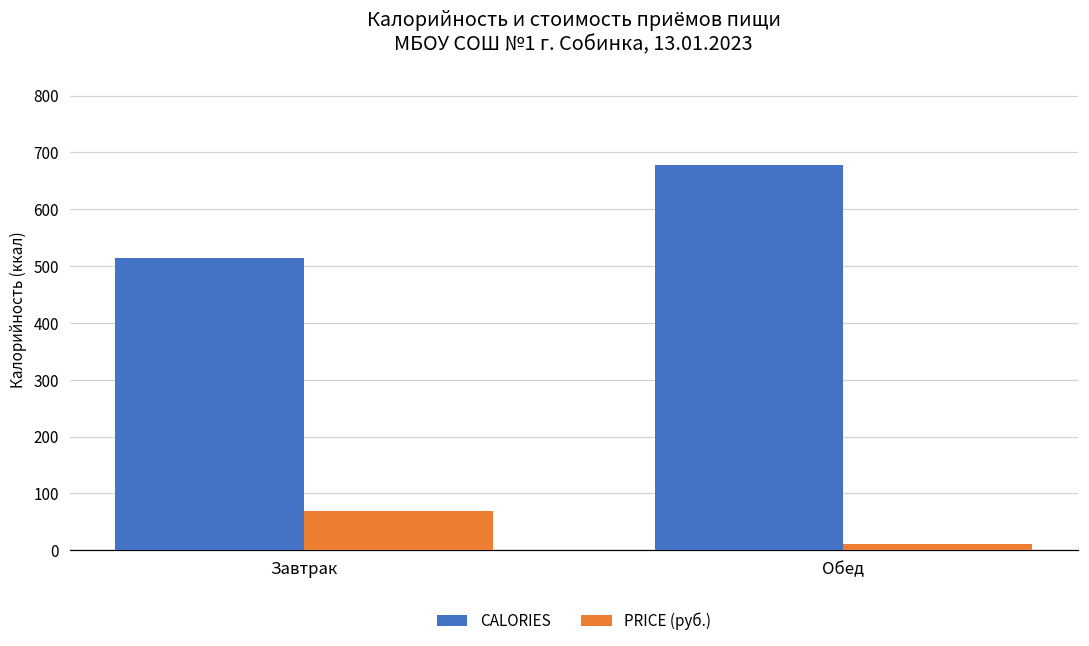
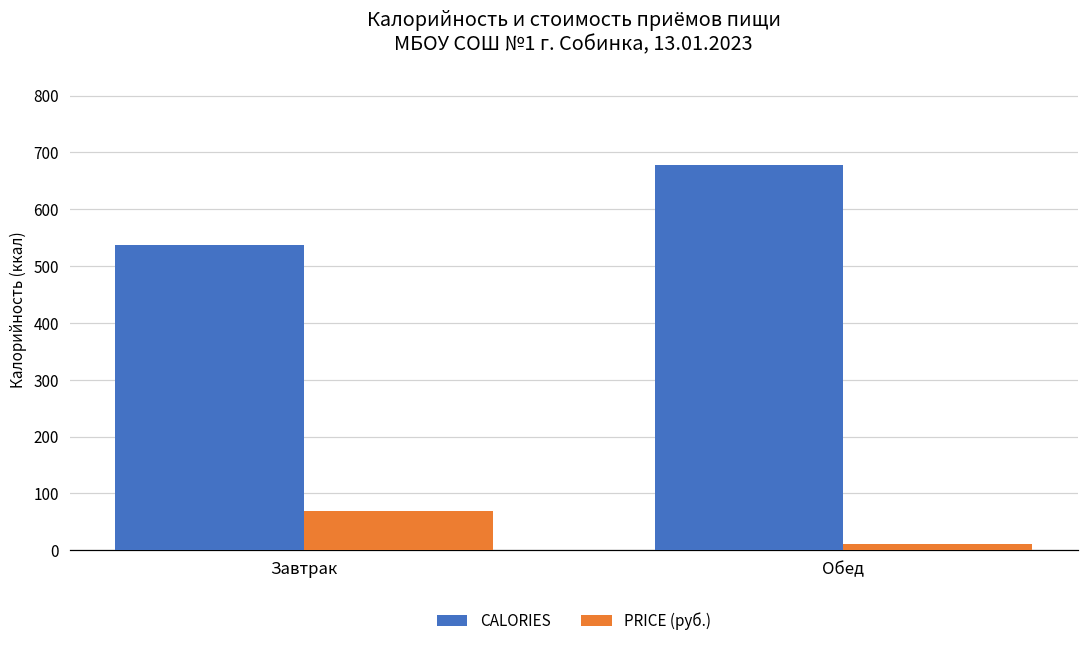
CALORIES, Завтрак: 510 -> 540
